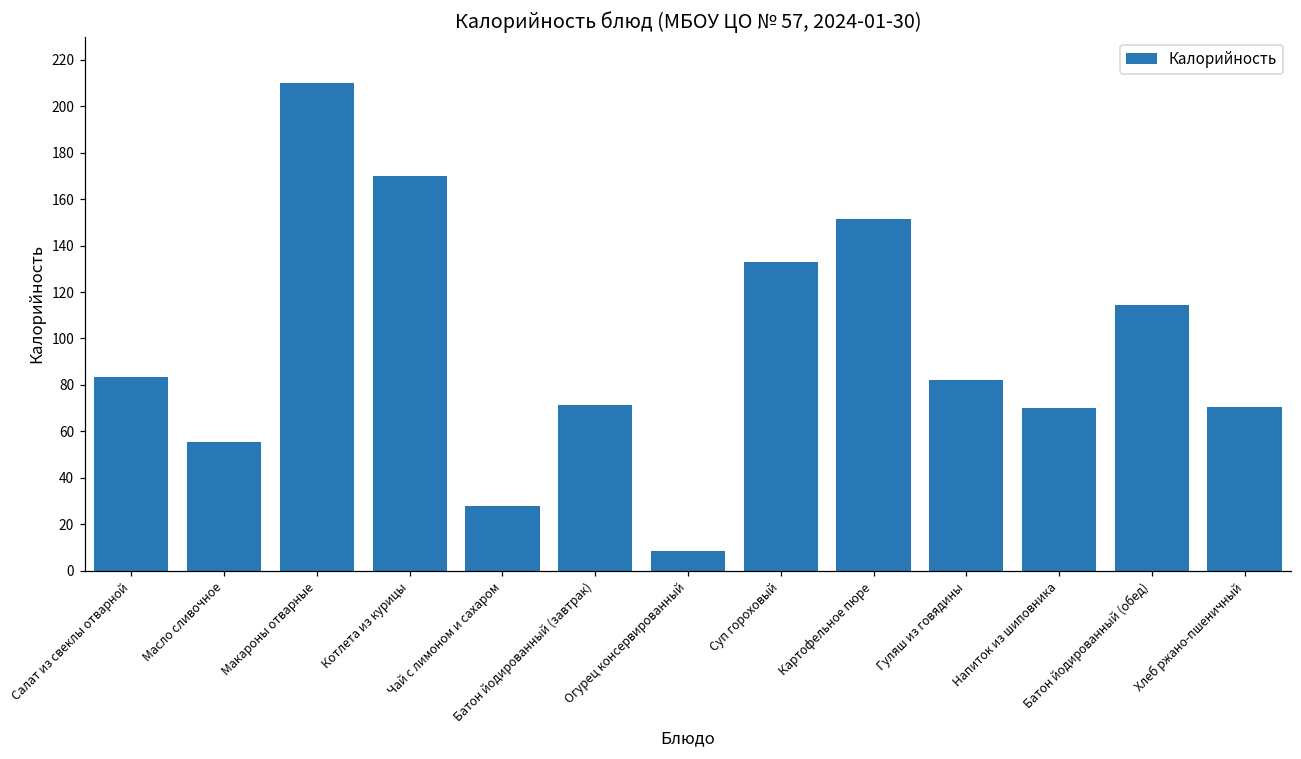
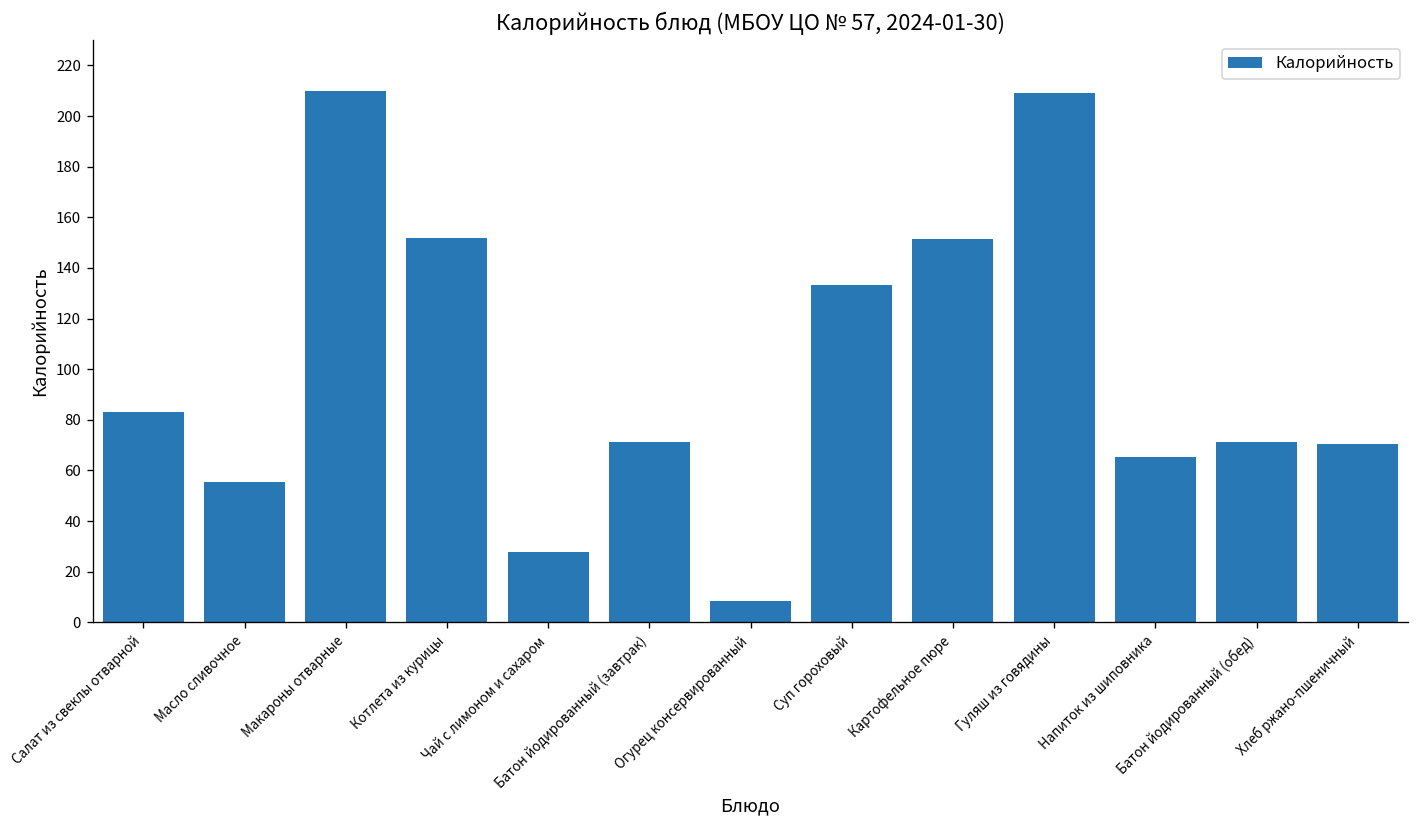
Котлета из курицы: 170 -> 152
Гуляш из говядины: 82 -> 209
Напиток из шиповника: 70 -> 65
Батон йодированный (обед): 114 -> 71
